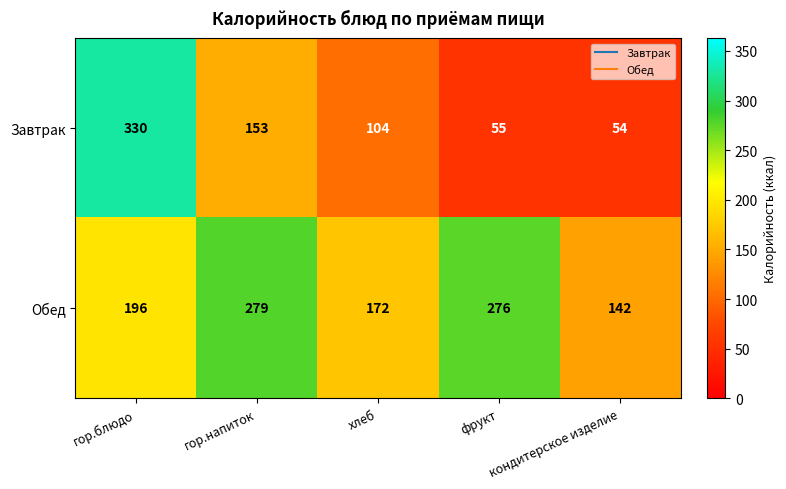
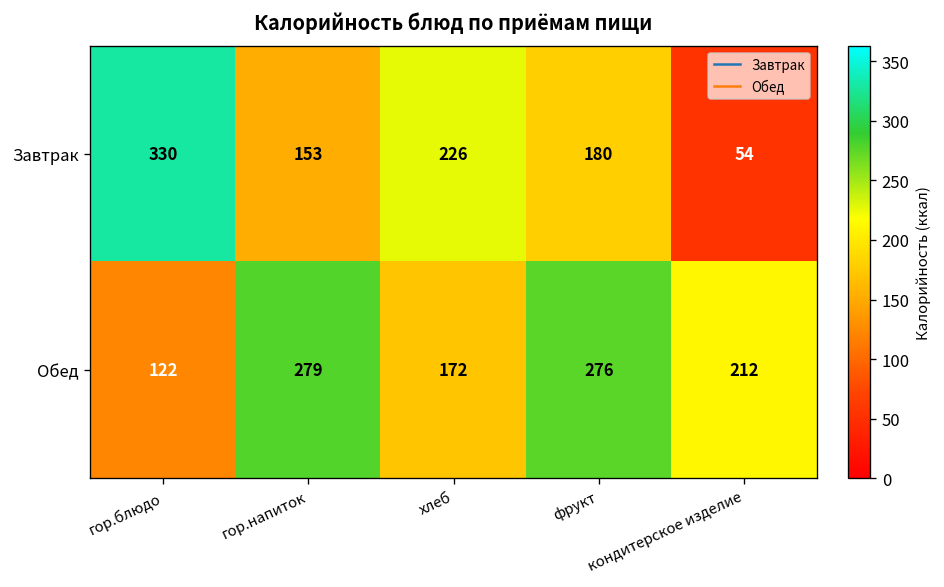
Завтрак, хлеб: 104 -> 226
Завтрак, фрукт: 55 -> 180
Обед, гор.блюдо: 196 -> 122
Обед, кондитерское изделие: 142 -> 212
